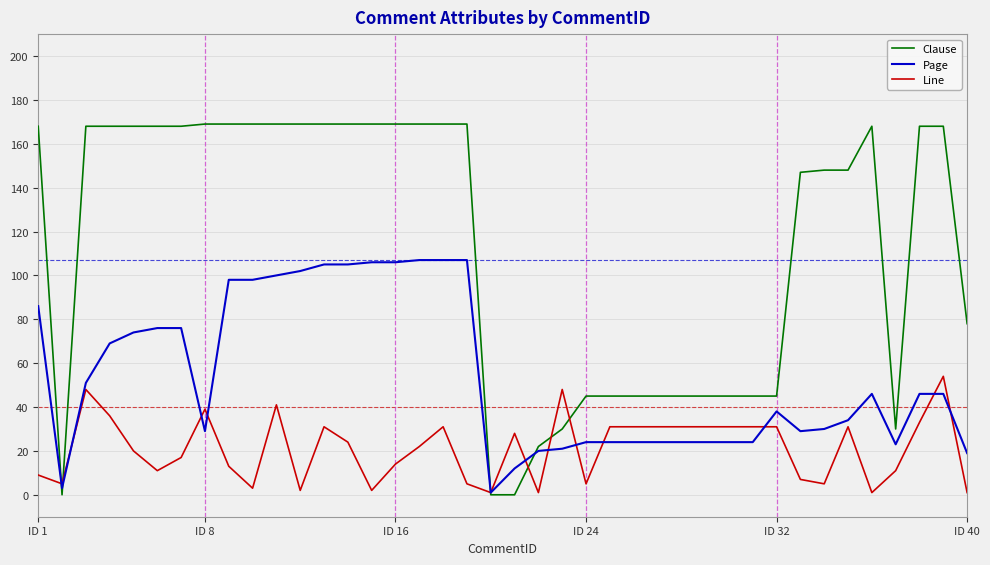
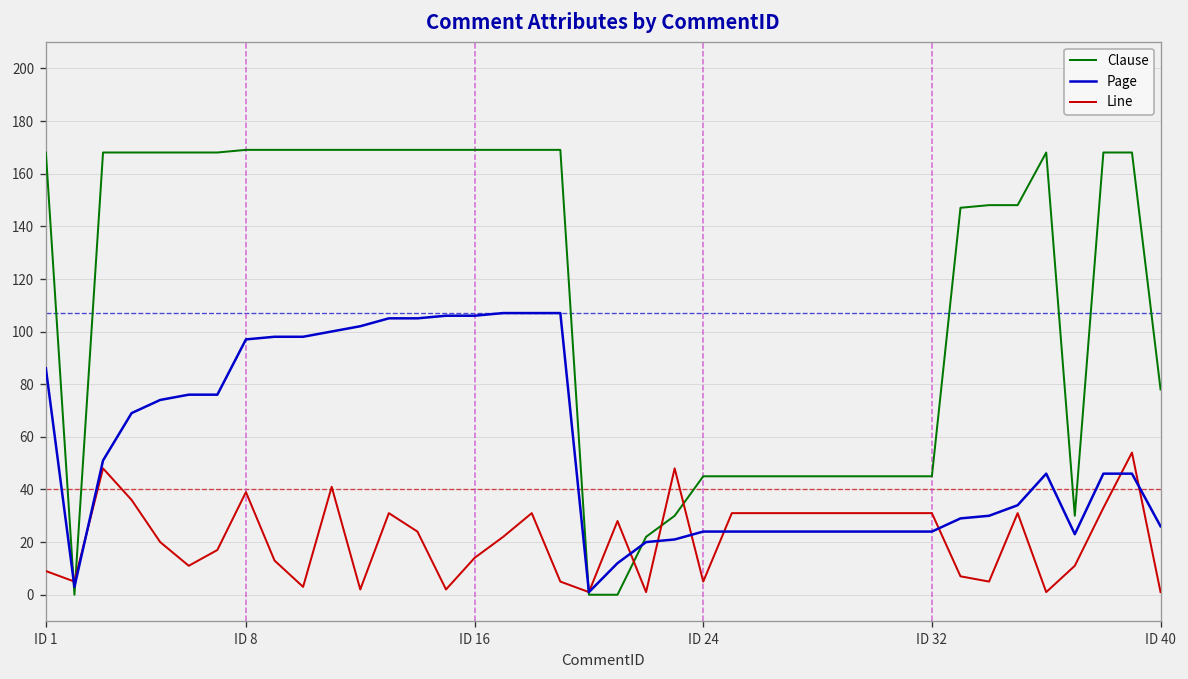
Page, ID 8: 29 -> 97
Page, ID 32: 38 -> 24
Page, ID 40: 19 -> 26
